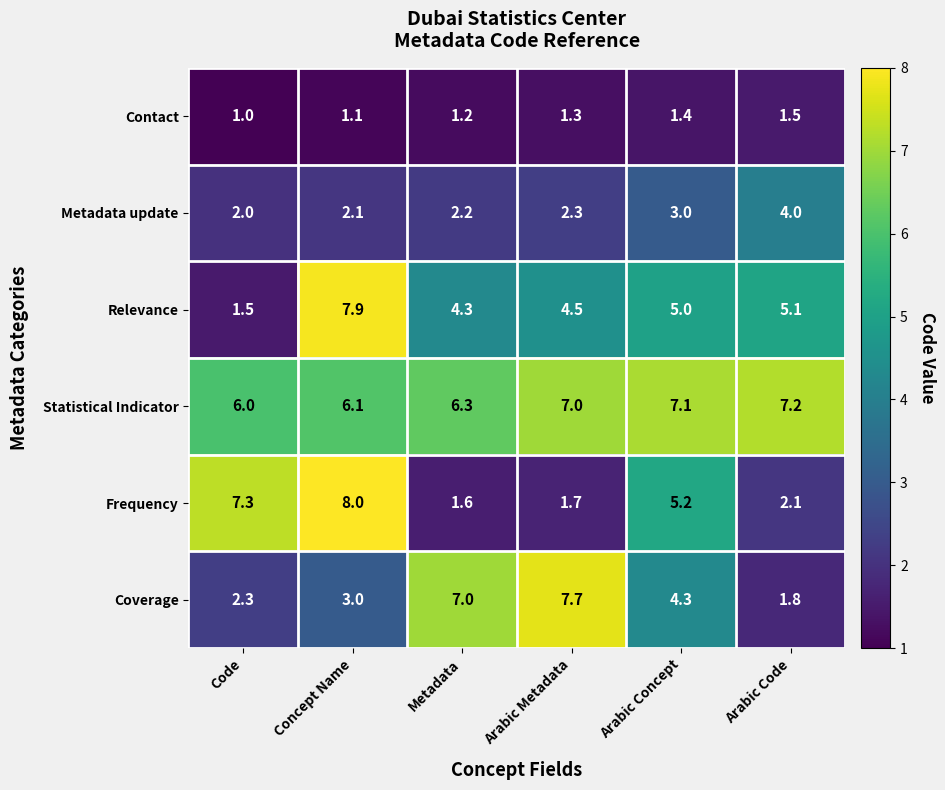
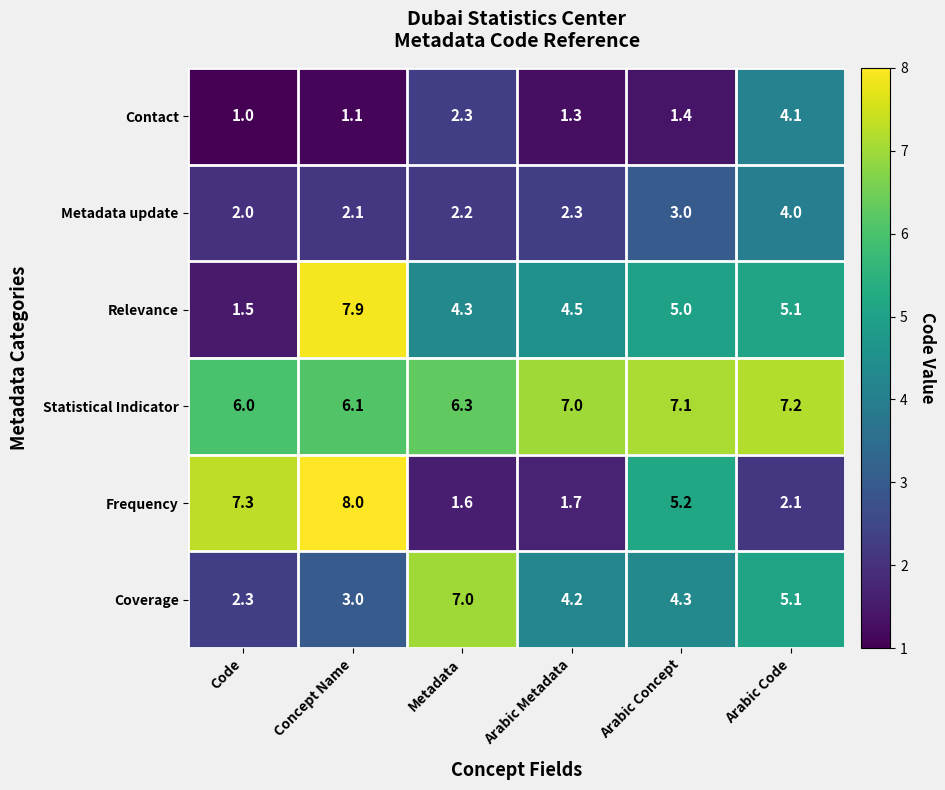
Contact, Metadata: 1.2 -> 2.3
Contact, Arabic Code: 1.5 -> 4.1
Coverage, Arabic Metadata: 7.7 -> 4.2
Coverage, Arabic Code: 1.8 -> 5.1
